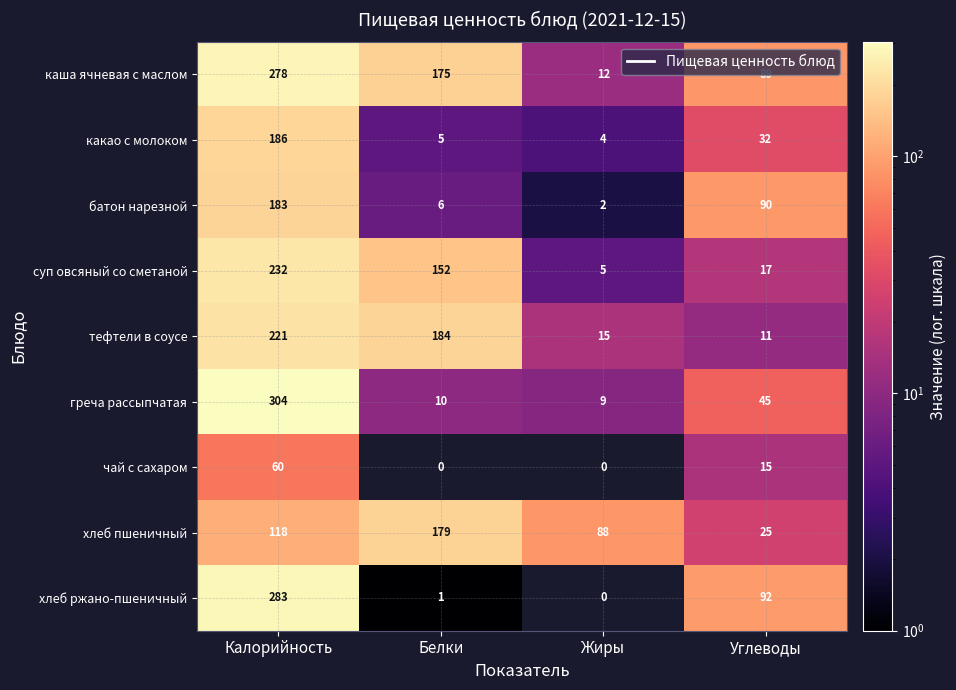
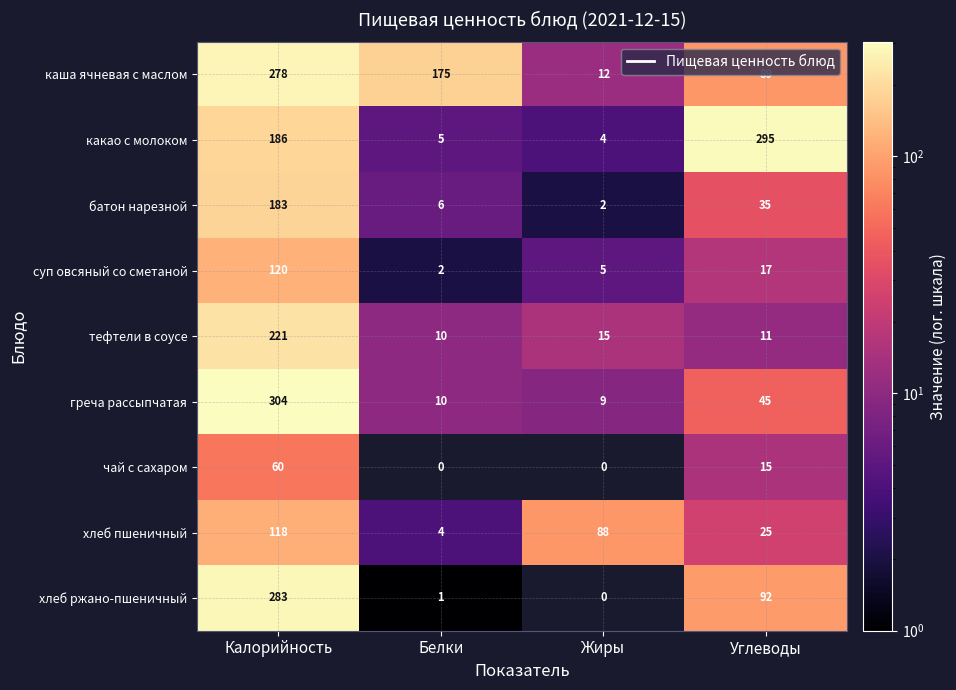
какао с молоком, Углеводы: 32 -> 295
батон нарезной, Углеводы: 90 -> 35
суп овсяный со сметаной, Калорийность: 232 -> 120
суп овсяный со сметаной, Белки: 152 -> 2
тефтели в соусе, Белки: 184 -> 10
хлеб пшеничный, Белки: 179 -> 4
